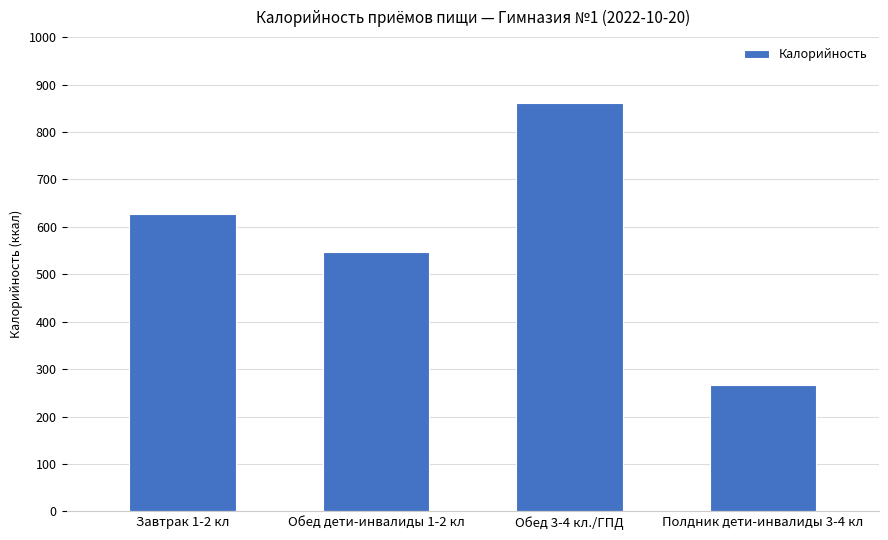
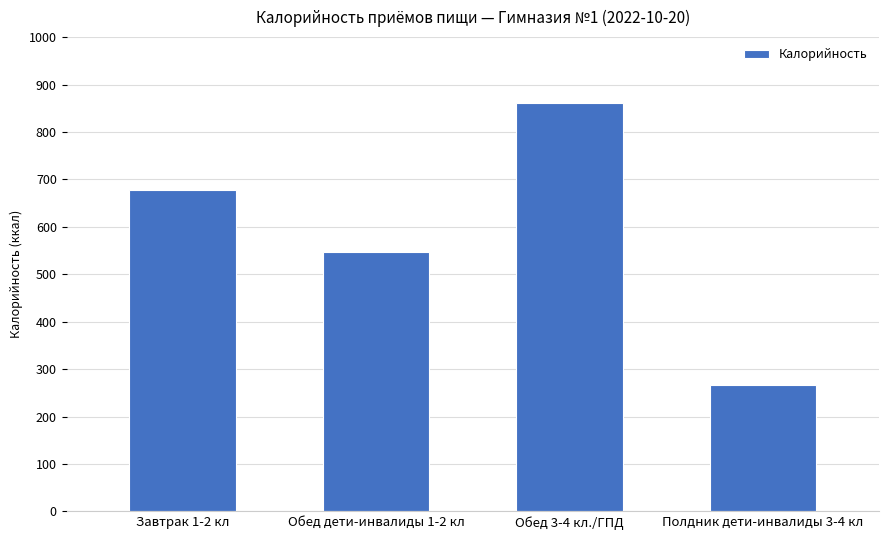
Завтрак 1-2 кл: 630 -> 680
